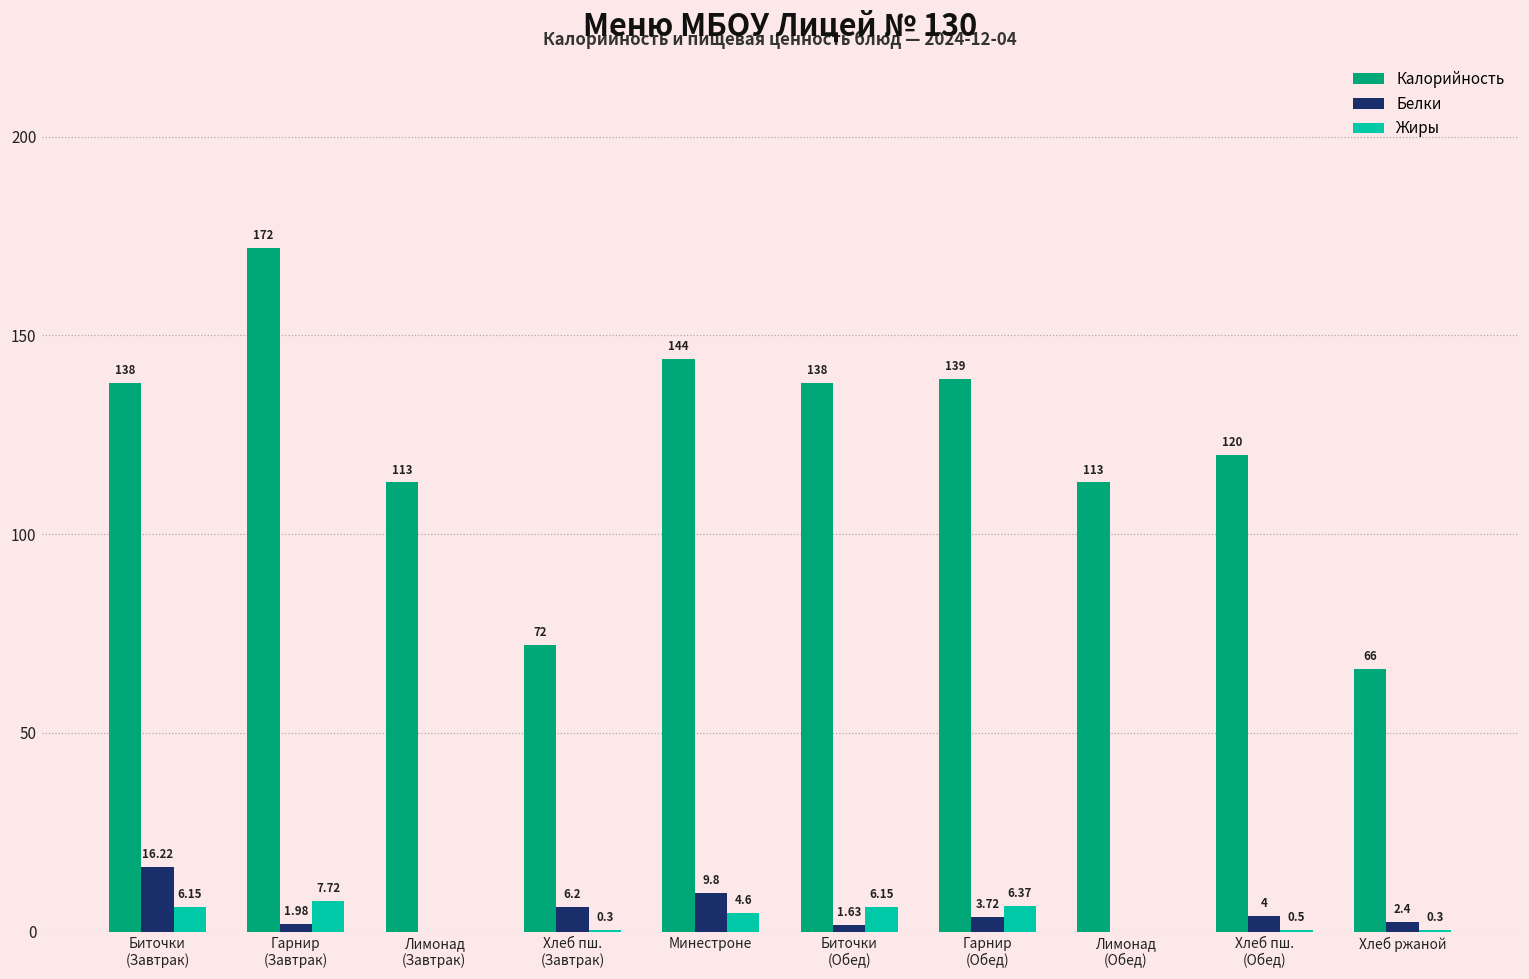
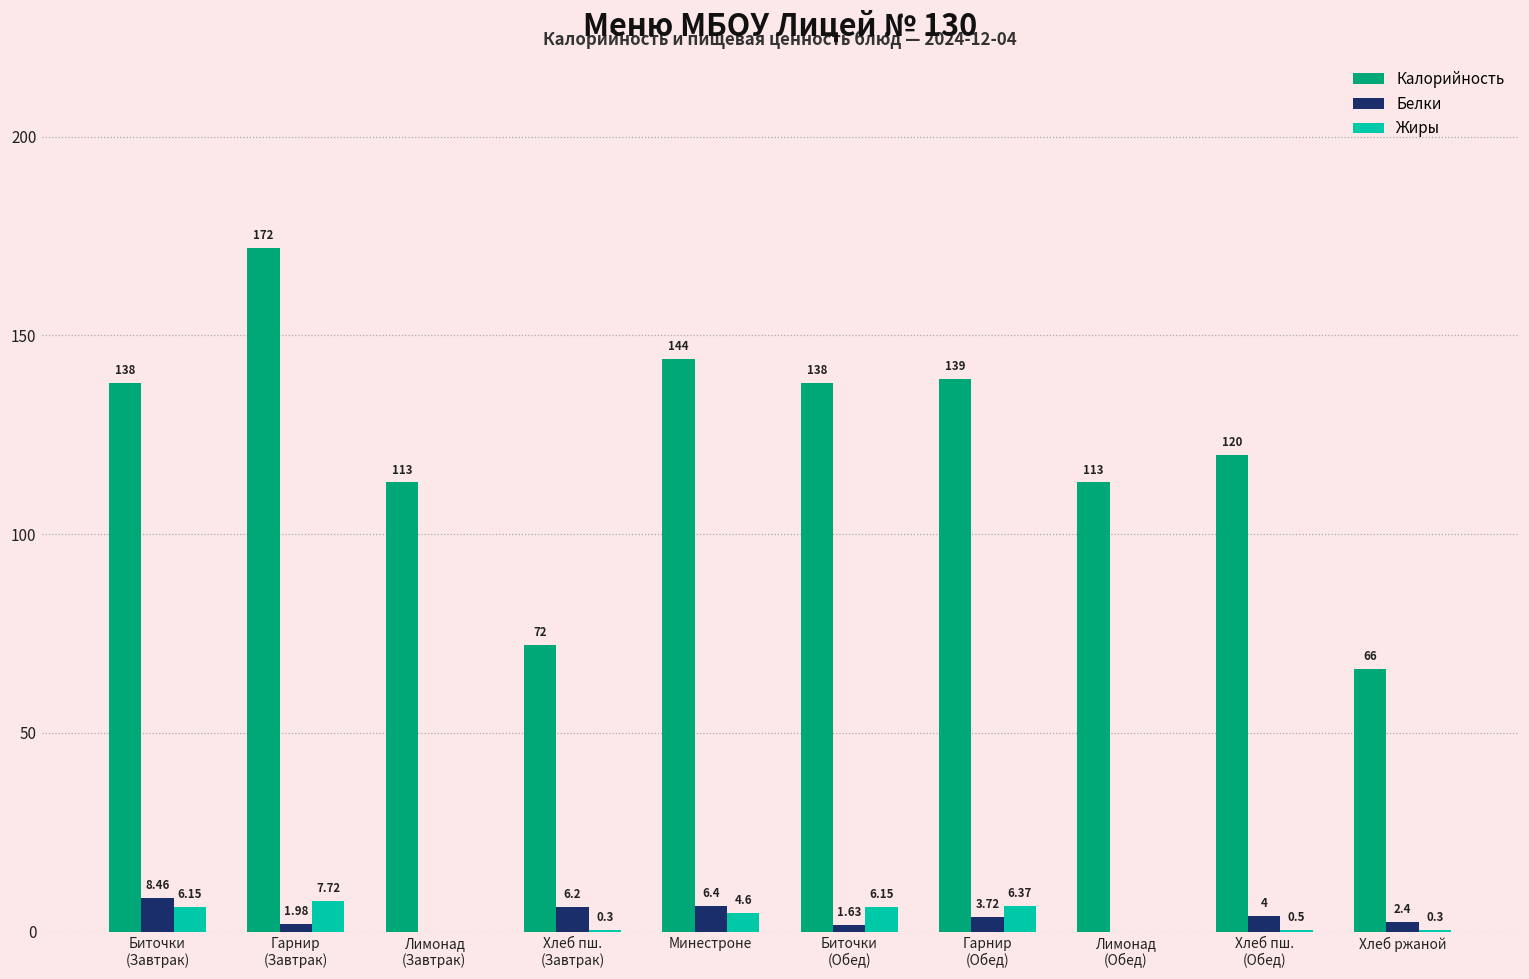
Белки, Биточки (Завтрак): 16.22 -> 8.46
Белки, Минестроне: 9.8 -> 6.4
